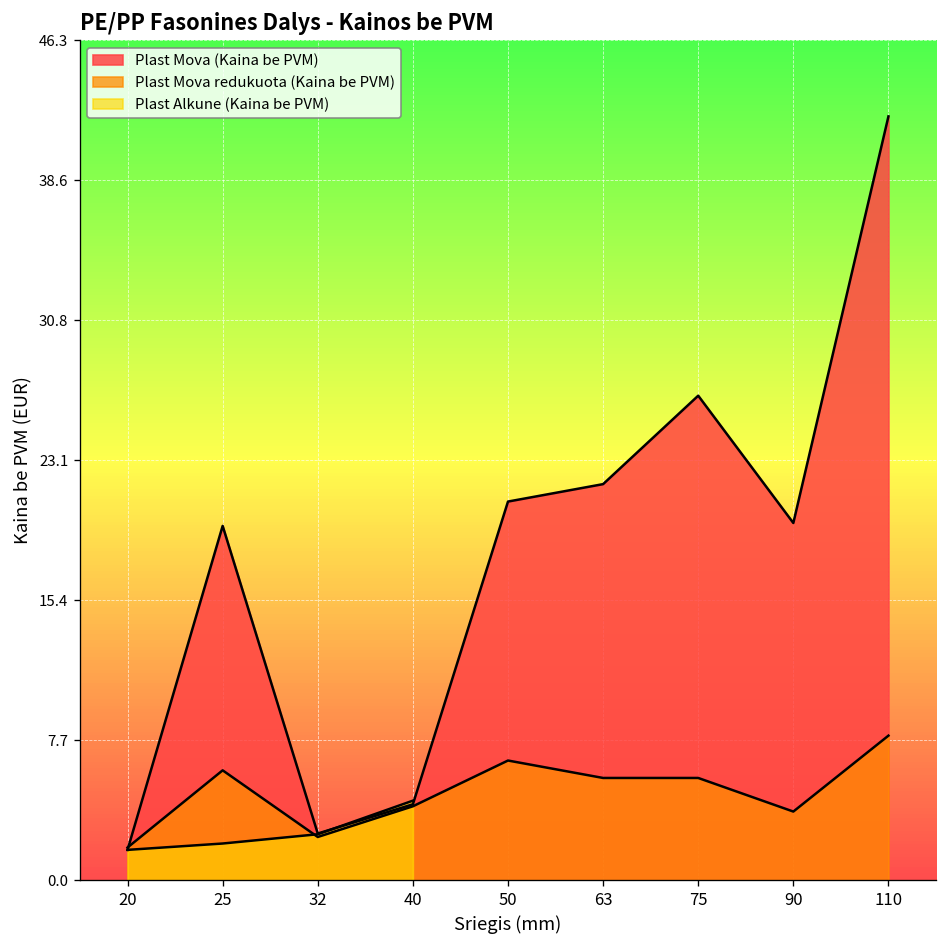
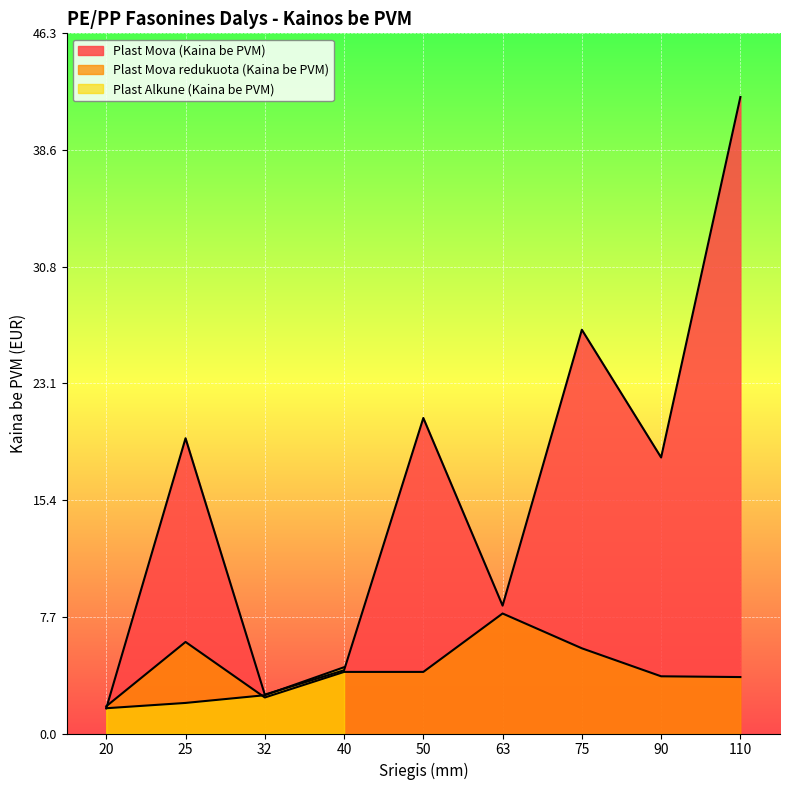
Plast Mova redukuota (Kaina be PVM), 50: 6.6 -> 4.1
Plast Mova (Kaina be PVM), 63: 21.8 -> 8.5
Plast Mova redukuota (Kaina be PVM), 63: 5.6 -> 7.9
Plast Mova (Kaina be PVM), 90: 19.7 -> 18.2
Plast Mova redukuota (Kaina be PVM), 110: 8.0 -> 3.7
